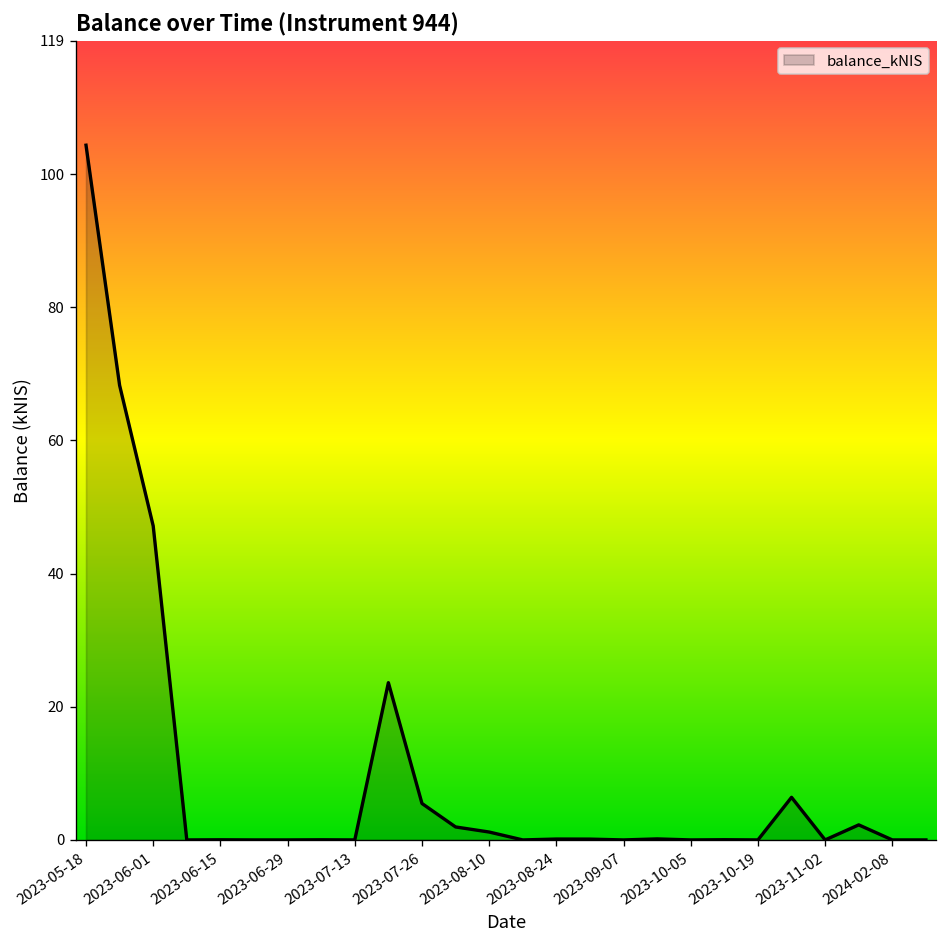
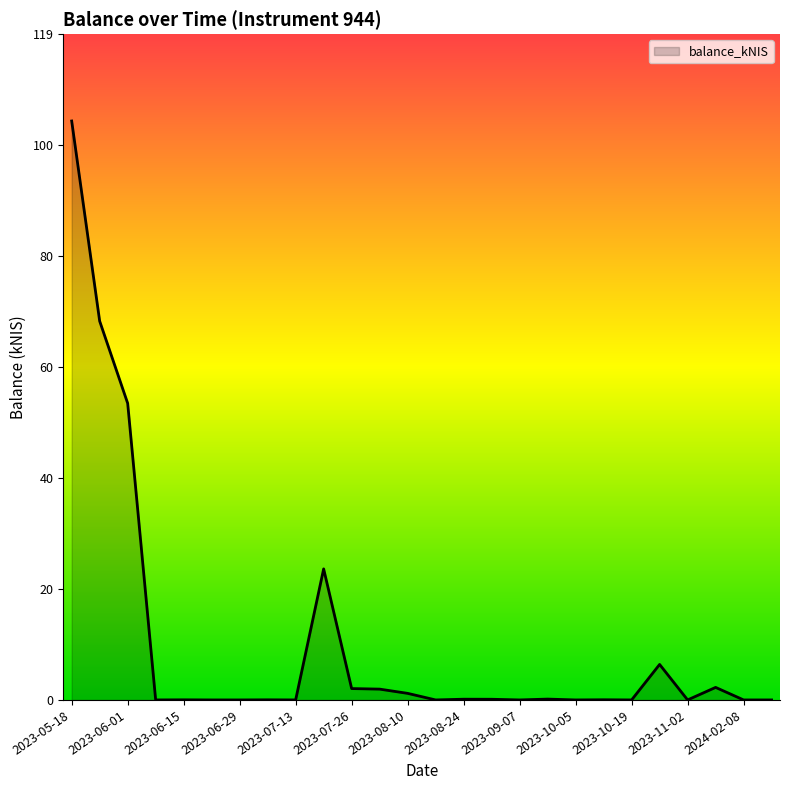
2023-06-01: 47 -> 53
2023-07-26: 5 -> 2
